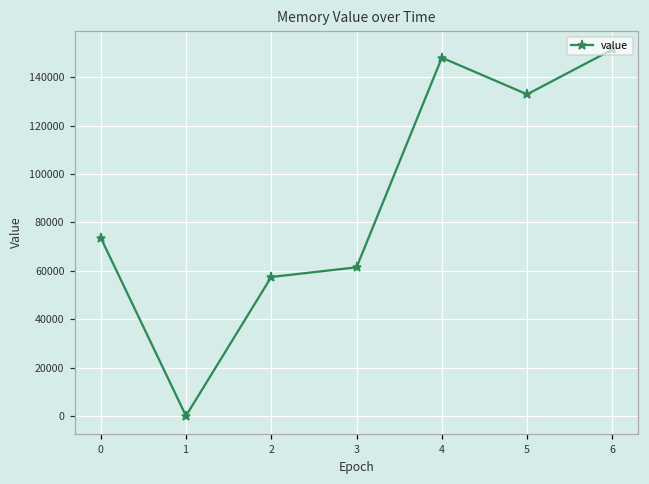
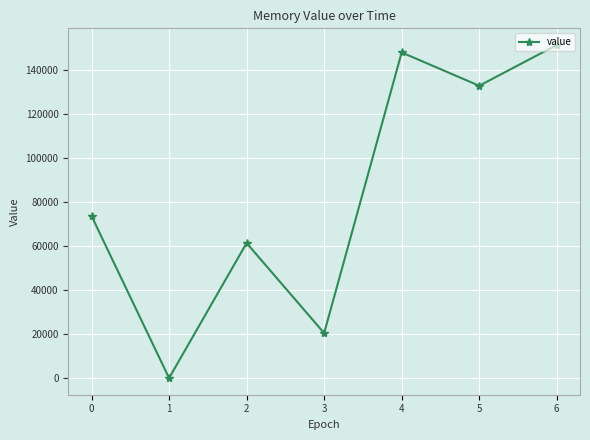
2: 57000 -> 61000
3: 61000 -> 20000
